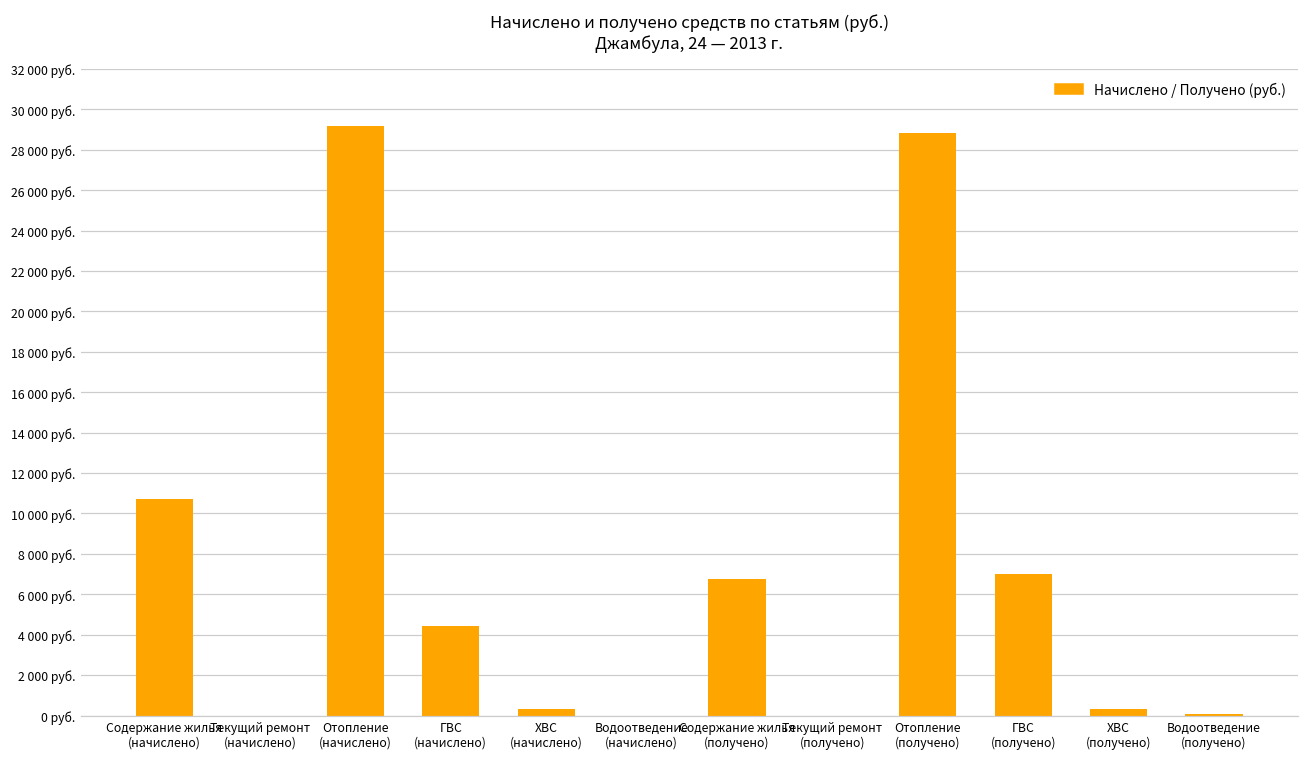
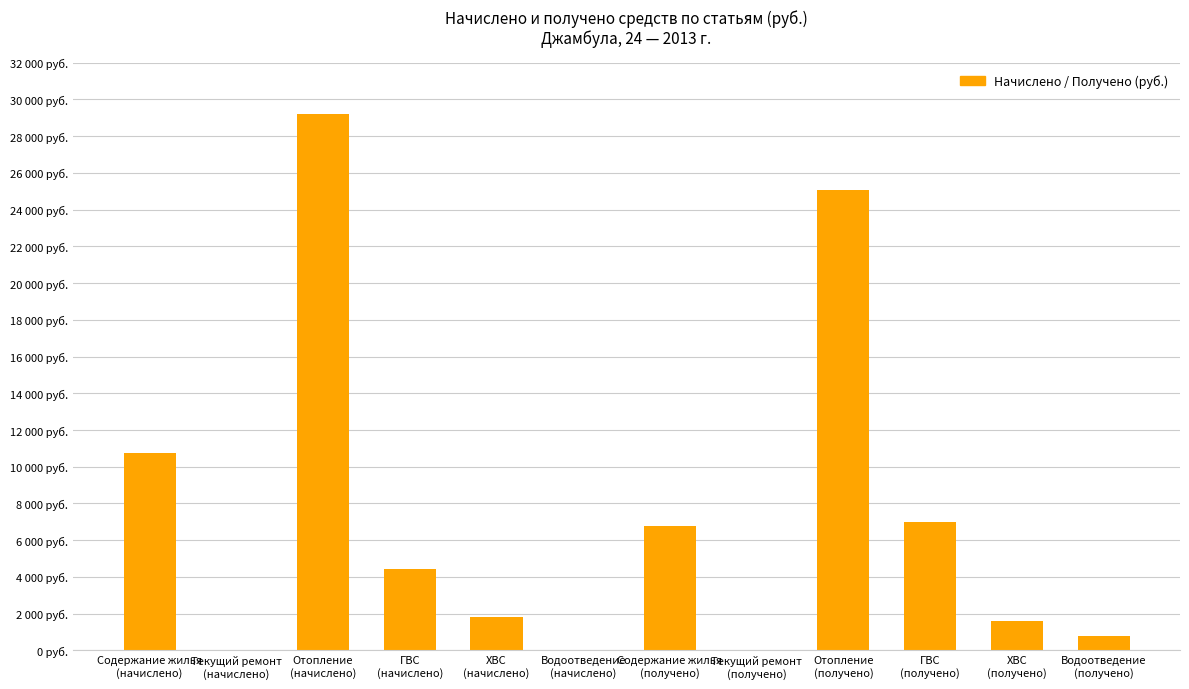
ХВС (начислено): 300 руб. -> 1800 руб.
Отопление (получено): 28800 руб. -> 25000 руб.
ХВС (получено): 300 руб. -> 1600 руб.
Водоотведение (получено): 100 руб. -> 800 руб.
